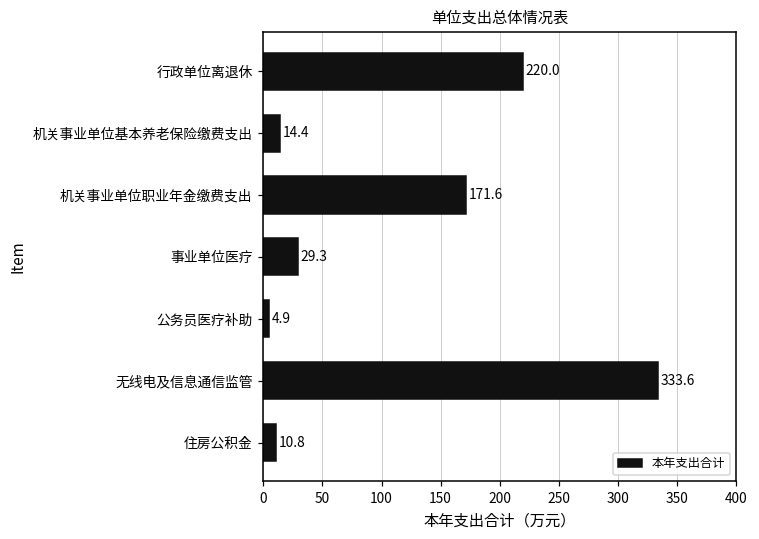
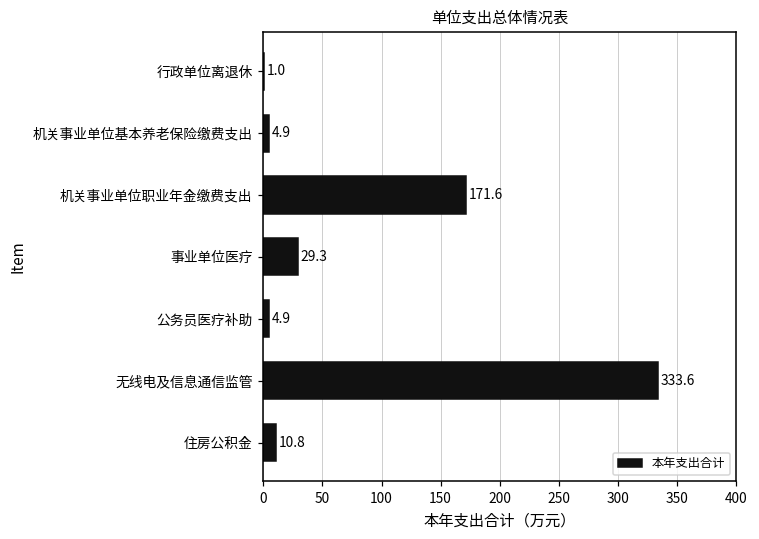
行政单位离退休: 220.0 -> 1.0
机关事业单位基本养老保险缴费支出: 14.4 -> 4.9
